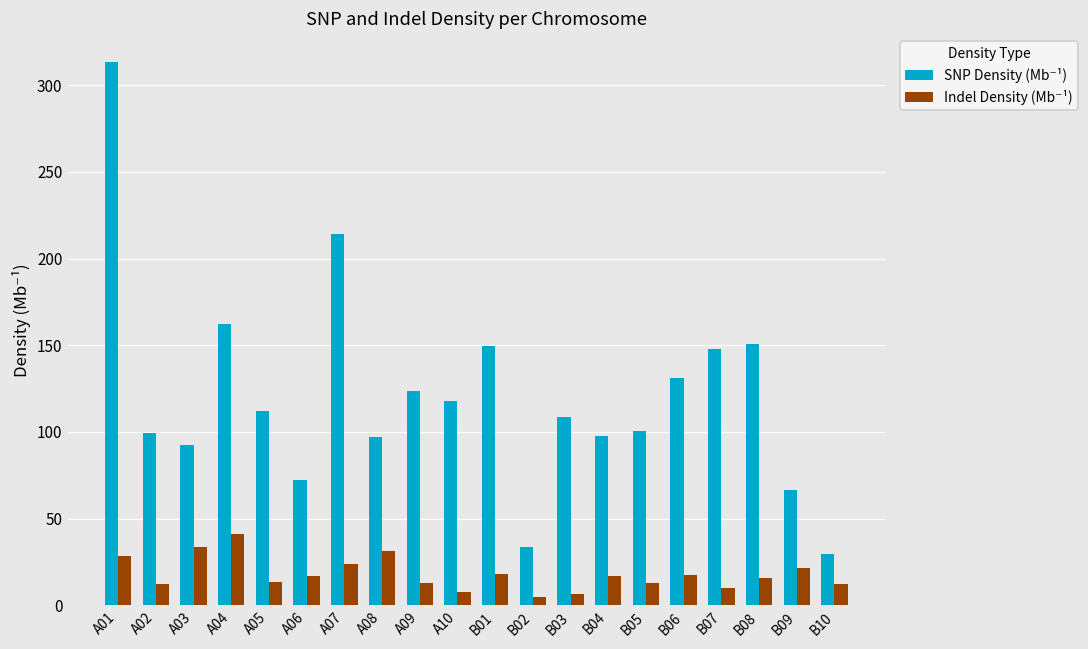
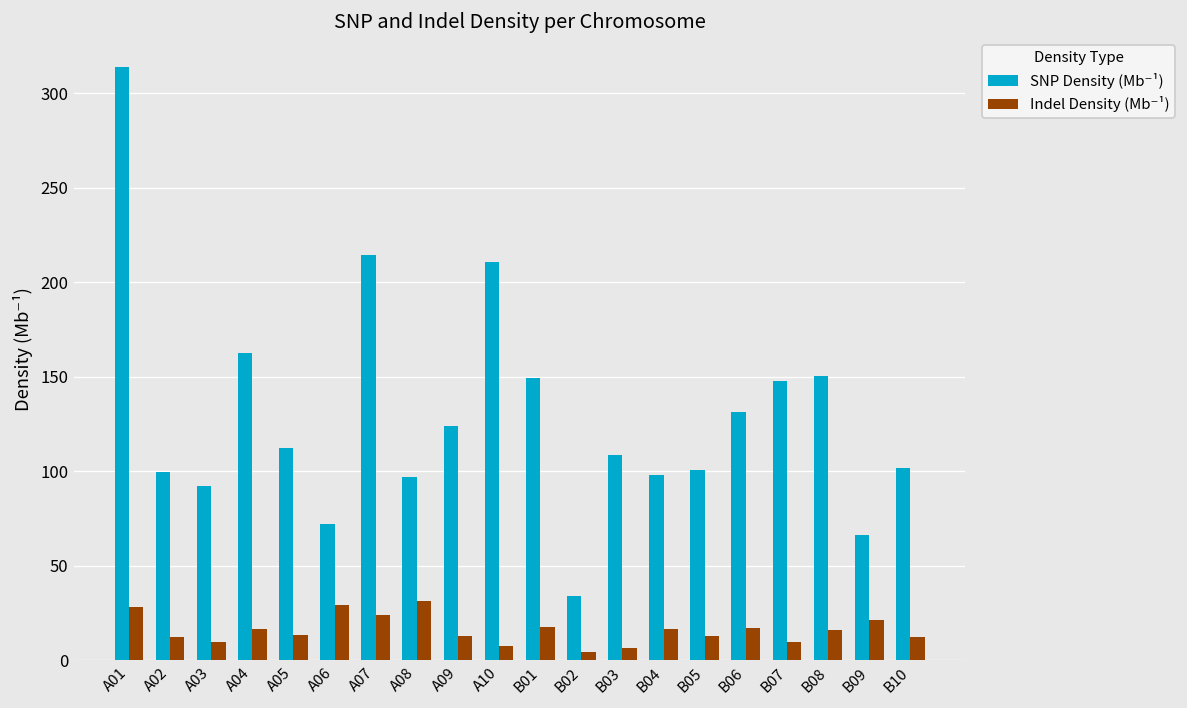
Indel Density (Mb⁻¹), A03: 34 -> 10
Indel Density (Mb⁻¹), A04: 41 -> 16
Indel Density (Mb⁻¹), A06: 17 -> 29
SNP Density (Mb⁻¹), A10: 118 -> 210
SNP Density (Mb⁻¹), B10: 30 -> 101
